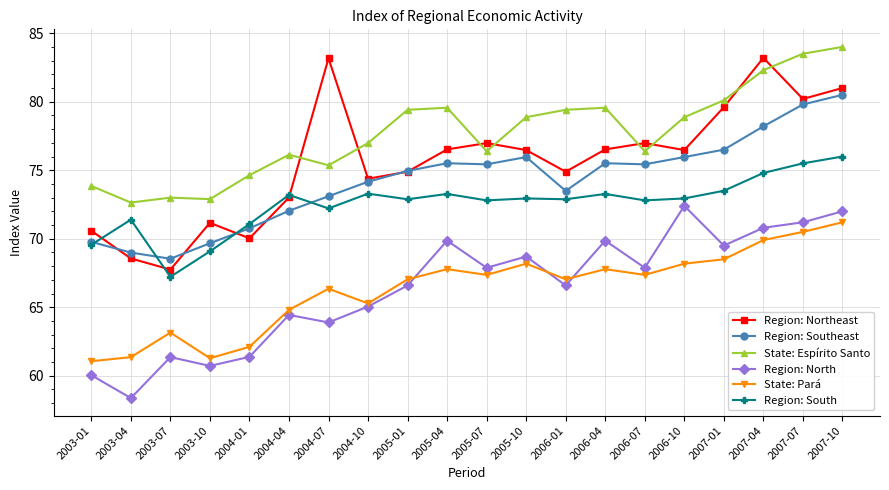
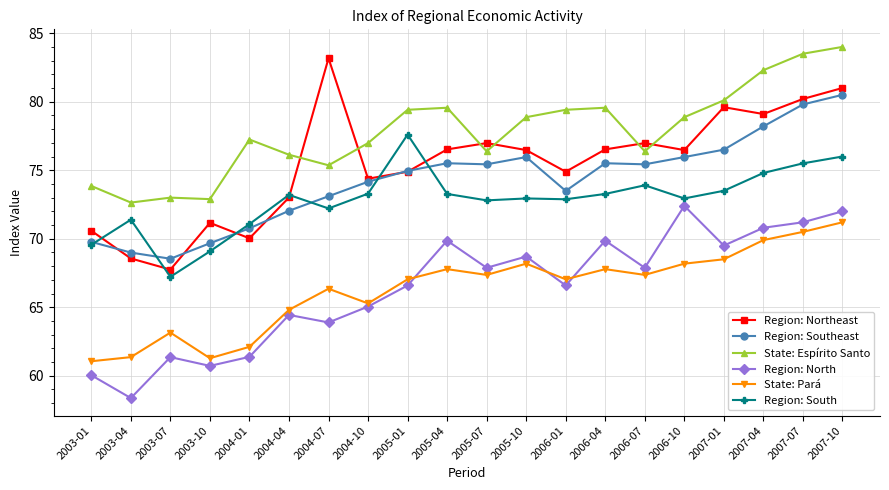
State: Espírito Santo, 2004-01: 74.6 -> 77.2
Region: South, 2005-01: 72.9 -> 77.6
Region: South, 2006-07: 72.8 -> 73.9
Region: Northeast, 2007-04: 83.2 -> 79.1
